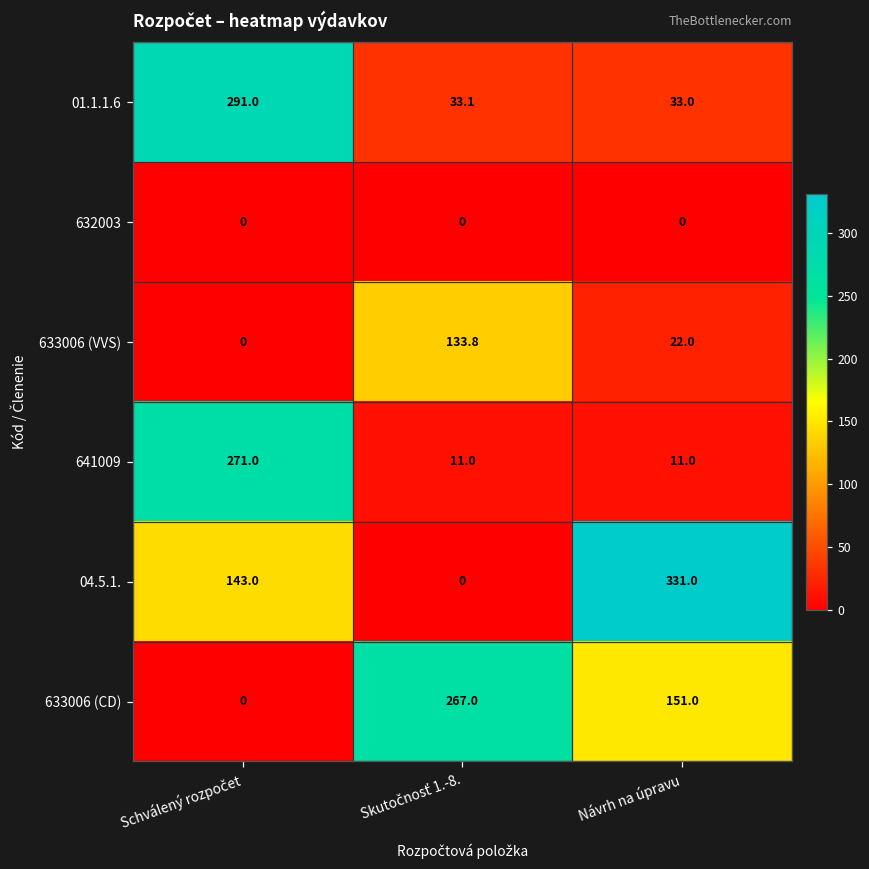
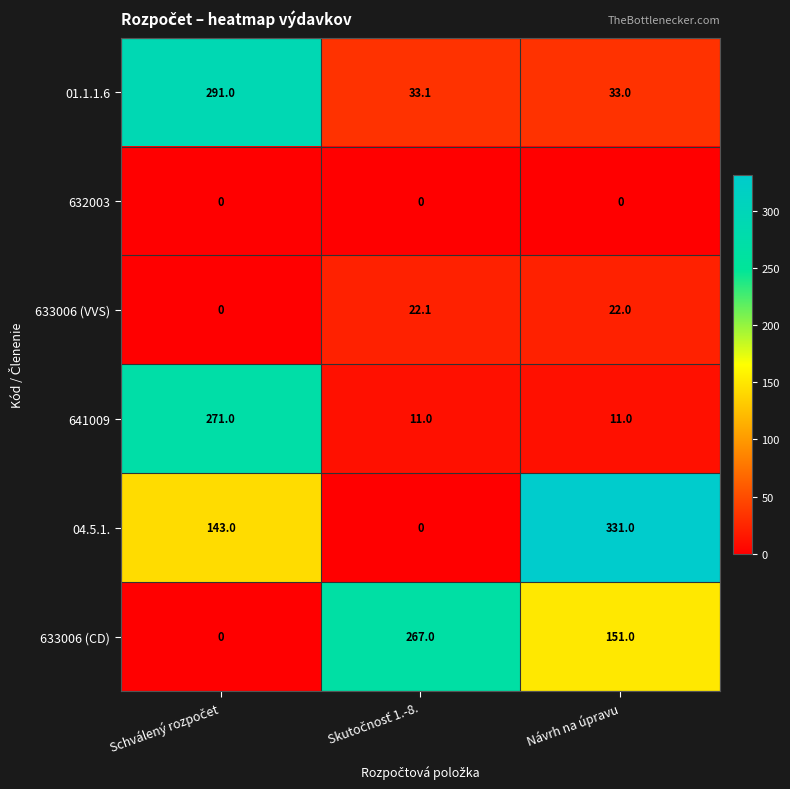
633006 (VVS), Skutočnosť 1.-8.: 133.8 -> 22.1
